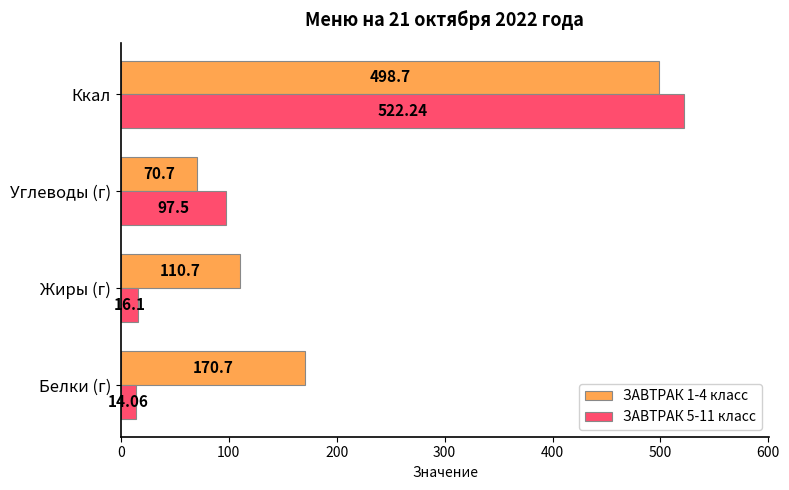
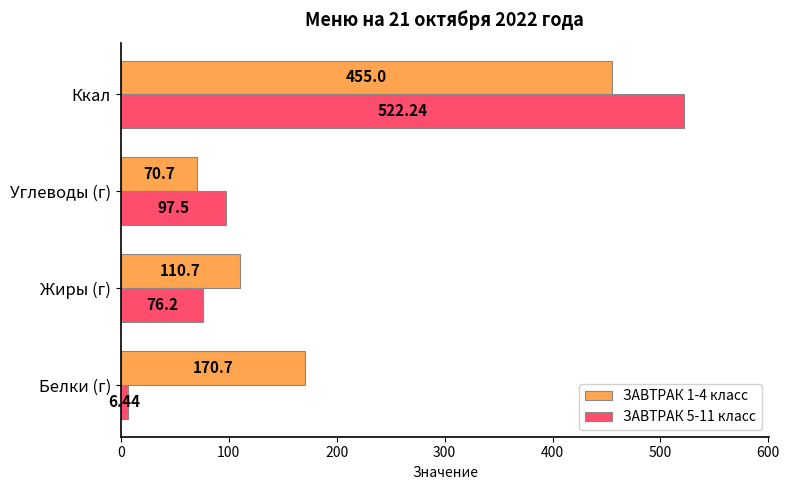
ЗАВТРАК 1-4 класс, Ккал: 498.7 -> 455.0
ЗАВТРАК 5-11 класс, Жиры (г): 16.1 -> 76.2
ЗАВТРАК 5-11 класс, Белки (г): 14.06 -> 6.44
